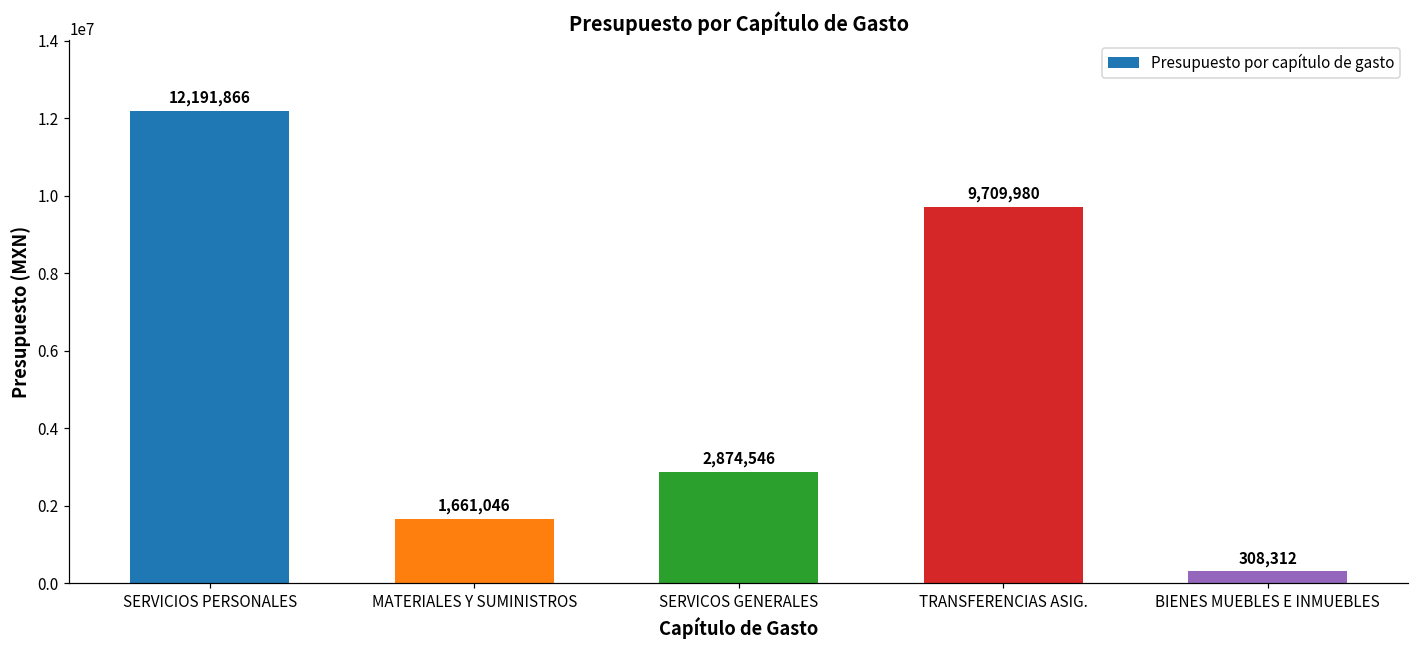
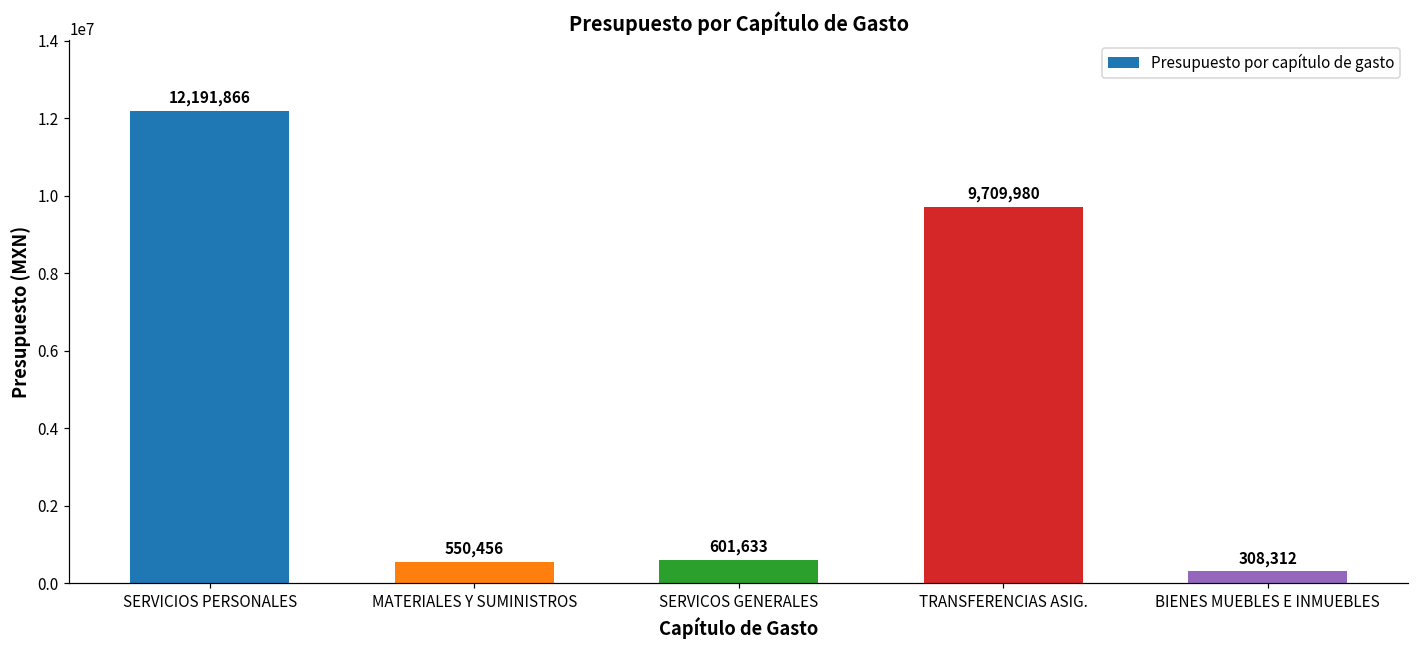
MATERIALES Y SUMINISTROS: 1,661,046 -> 550,456
SERVICOS GENERALES: 2,874,546 -> 601,633
